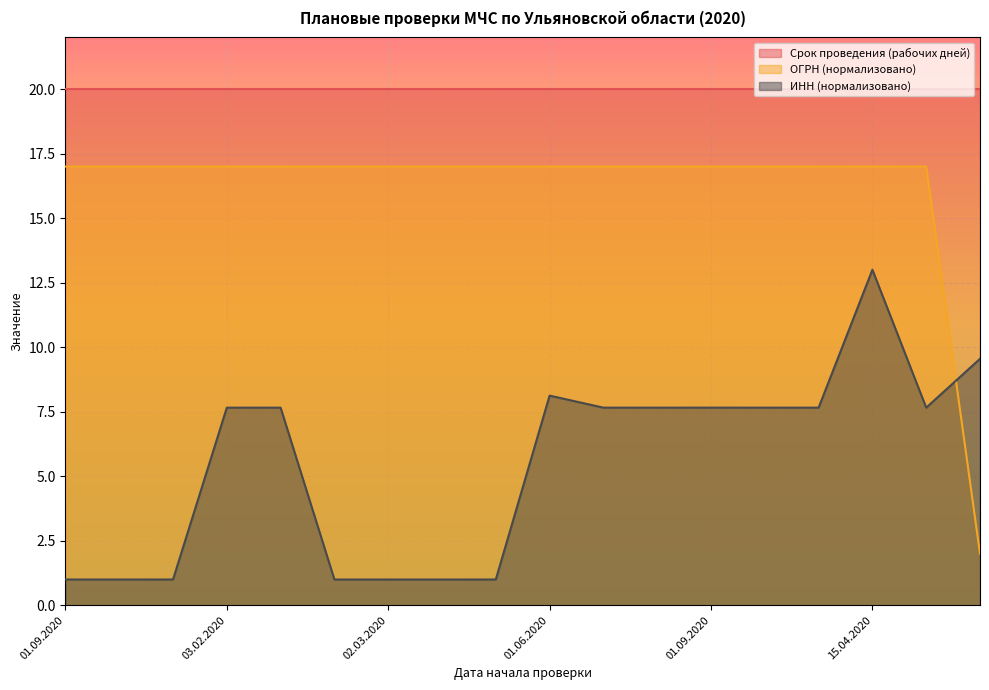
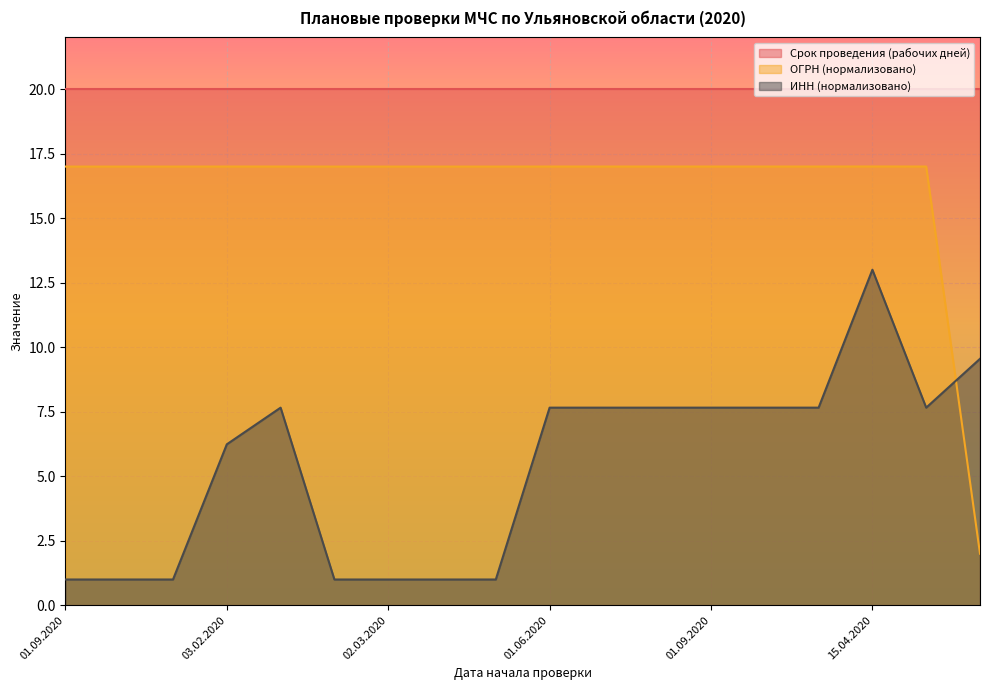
ИНН (нормализовано), 03.02.2020: 7.7 -> 6.2
ИНН (нормализовано), 01.06.2020: 8.1 -> 7.7
